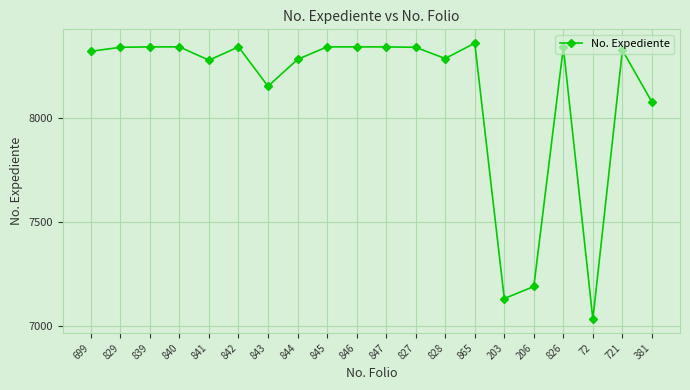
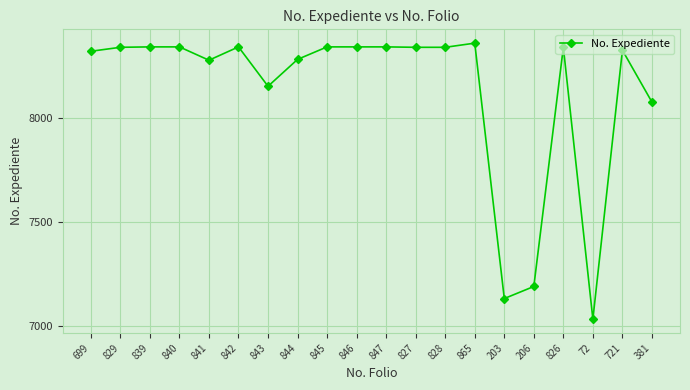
828: 8280 -> 8340
